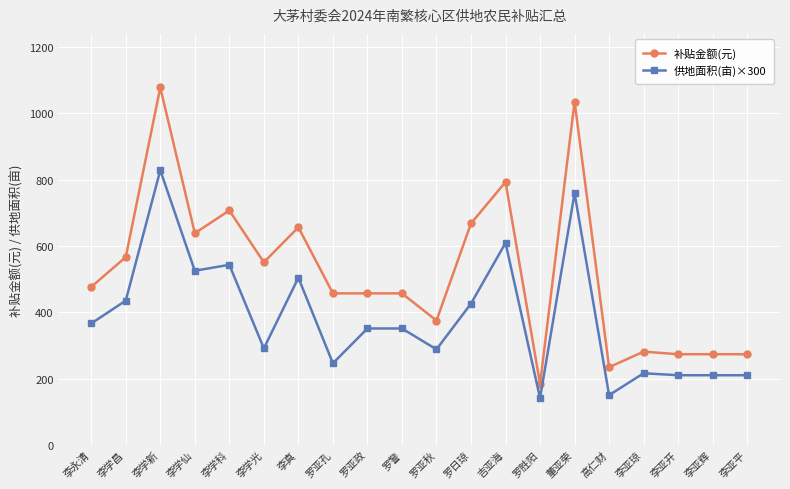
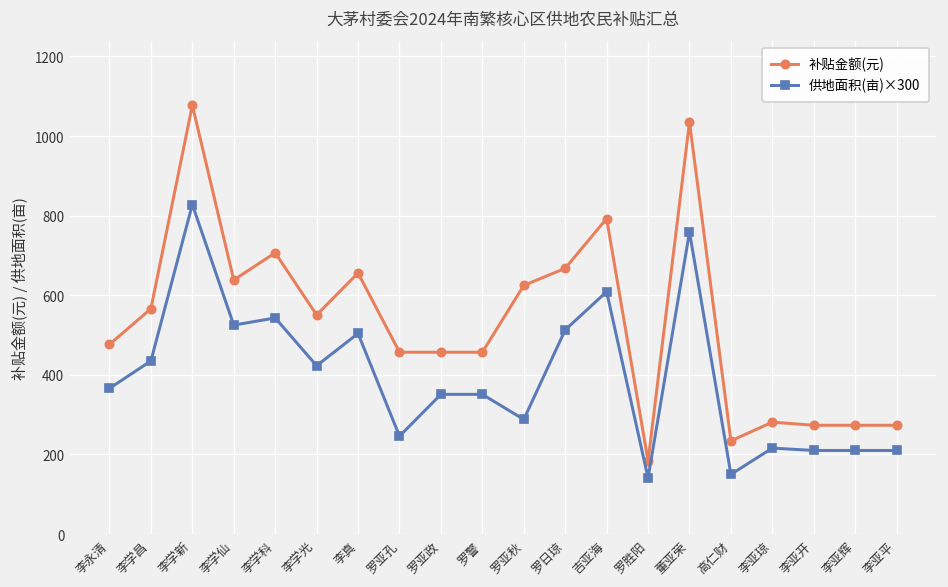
供地面积(亩)×300, 李学光: 290 -> 420
补贴金额(元), 罗亚秋: 370 -> 620
供地面积(亩)×300, 罗日琼: 430 -> 510
